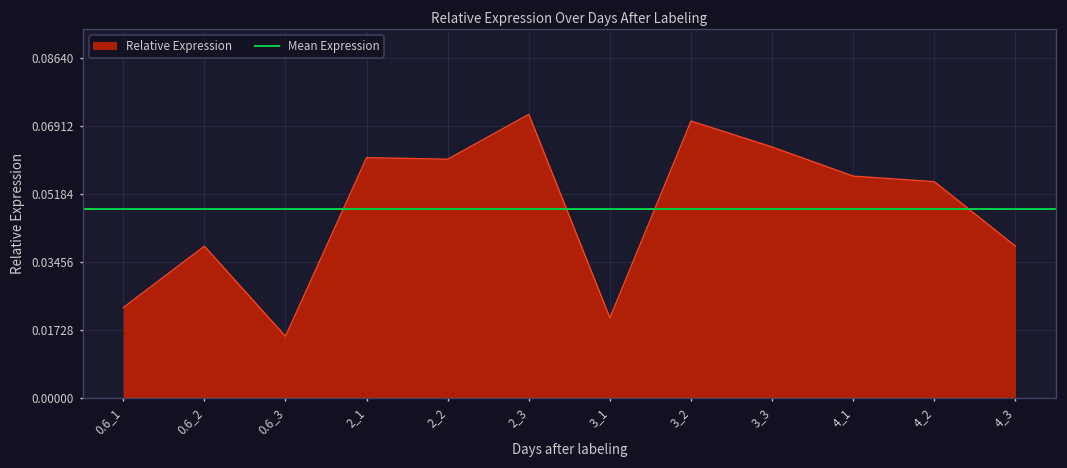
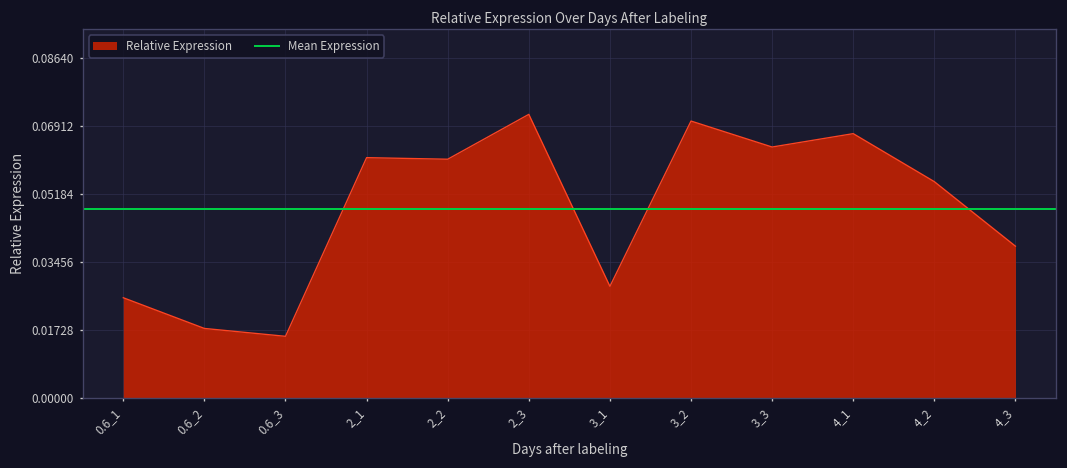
0.6_1: 0.023 -> 0.025
0.6_2: 0.039 -> 0.018
3_1: 0.020 -> 0.028
4_1: 0.056 -> 0.067
